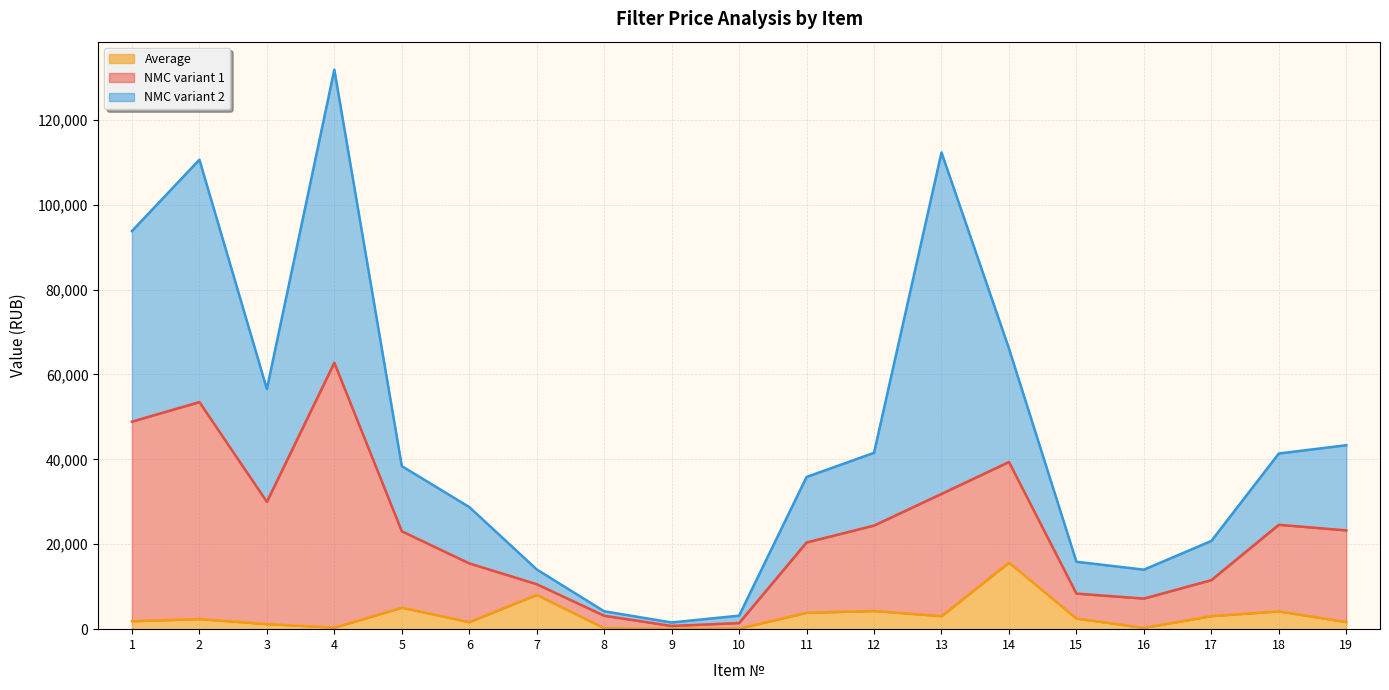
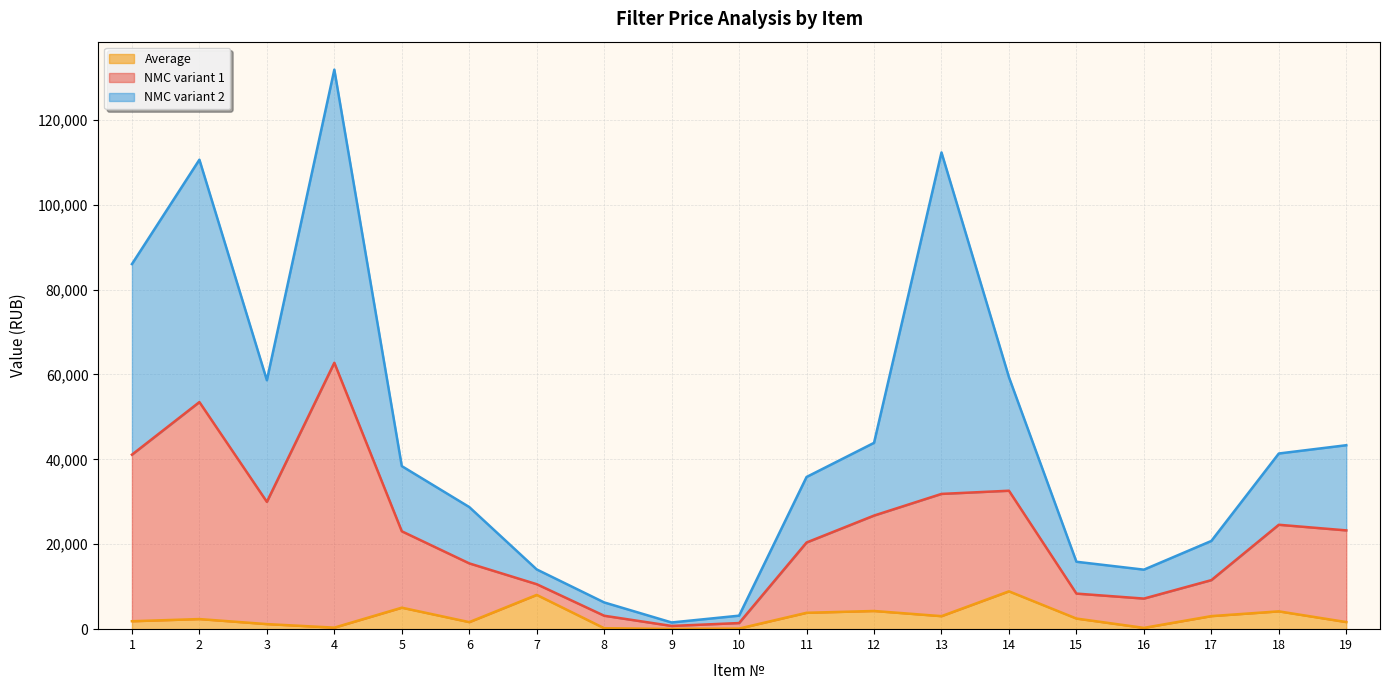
NMC variant 1, 1: 47,000 -> 39,000
NMC variant 2, 3: 27,000 -> 29,000
NMC variant 2, 8: 1,000 -> 3,000
NMC variant 1, 12: 20,000 -> 22,000
Average, 14: 16,000 -> 9,000
